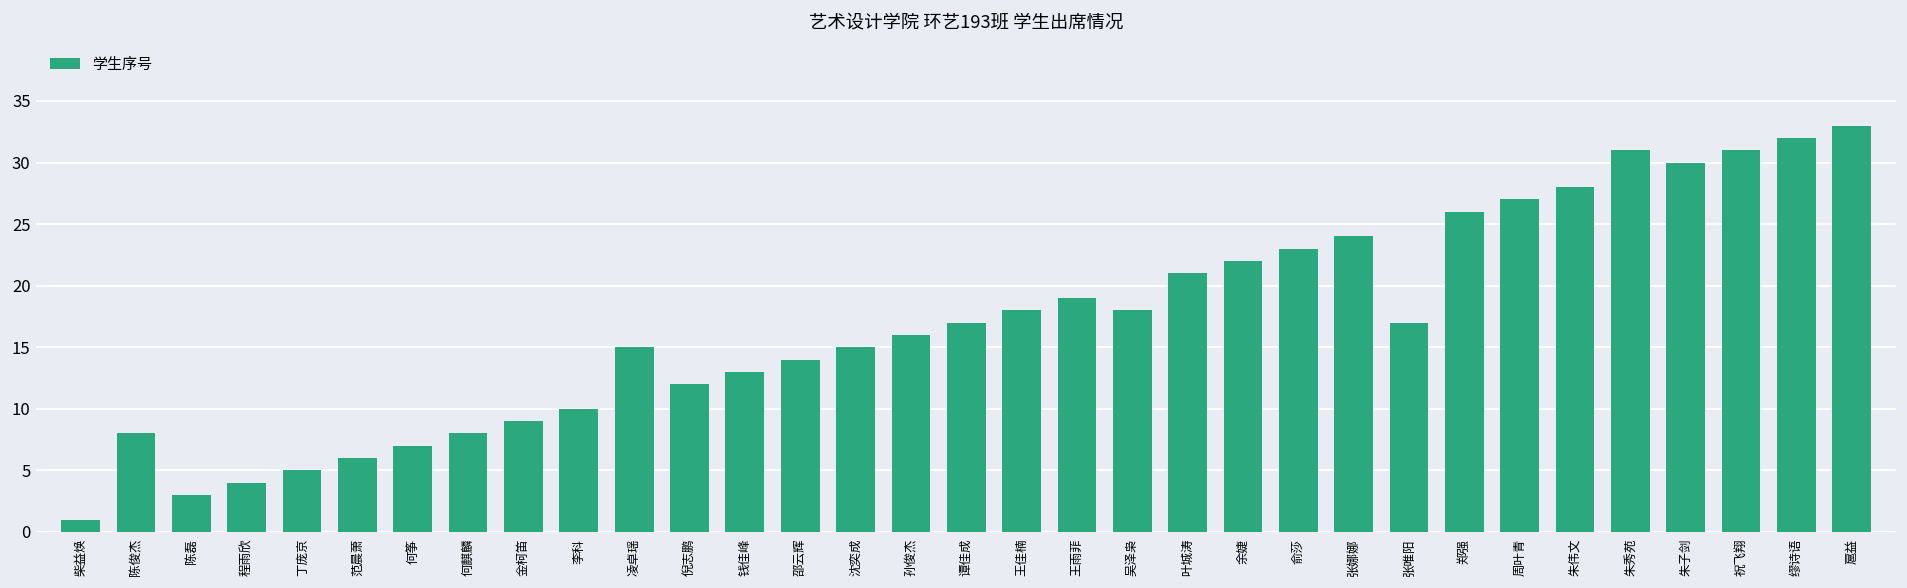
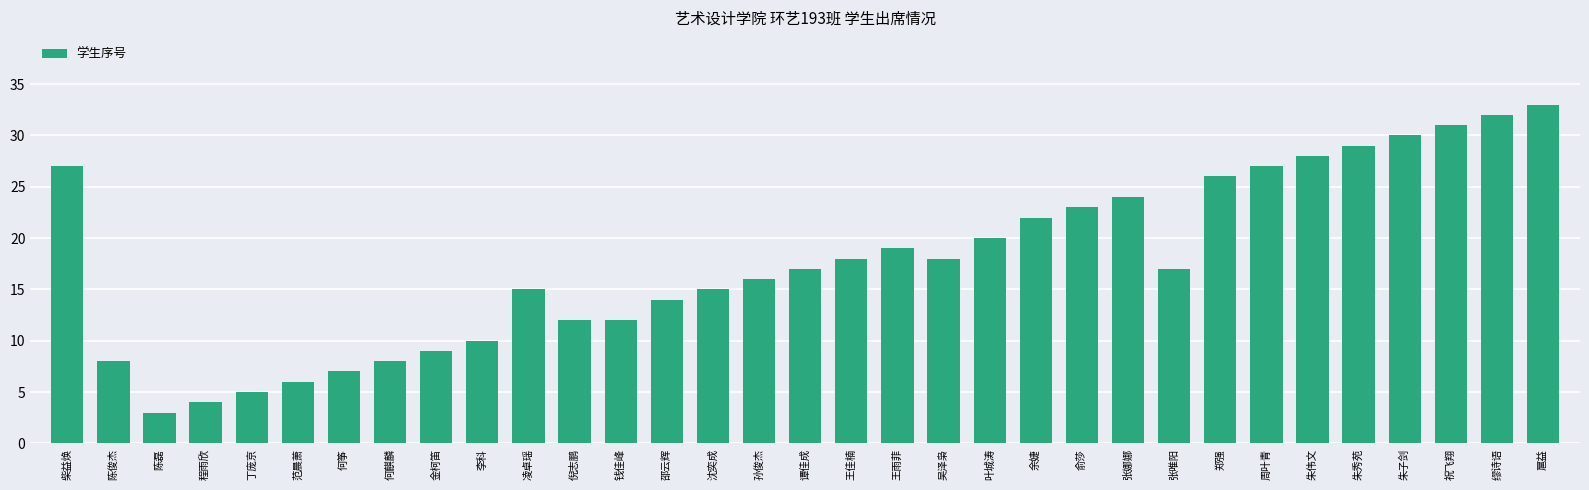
柴益焕: 1 -> 27
钱佳峰: 13 -> 12
叶城涛: 21 -> 20
朱秀苑: 31 -> 29
